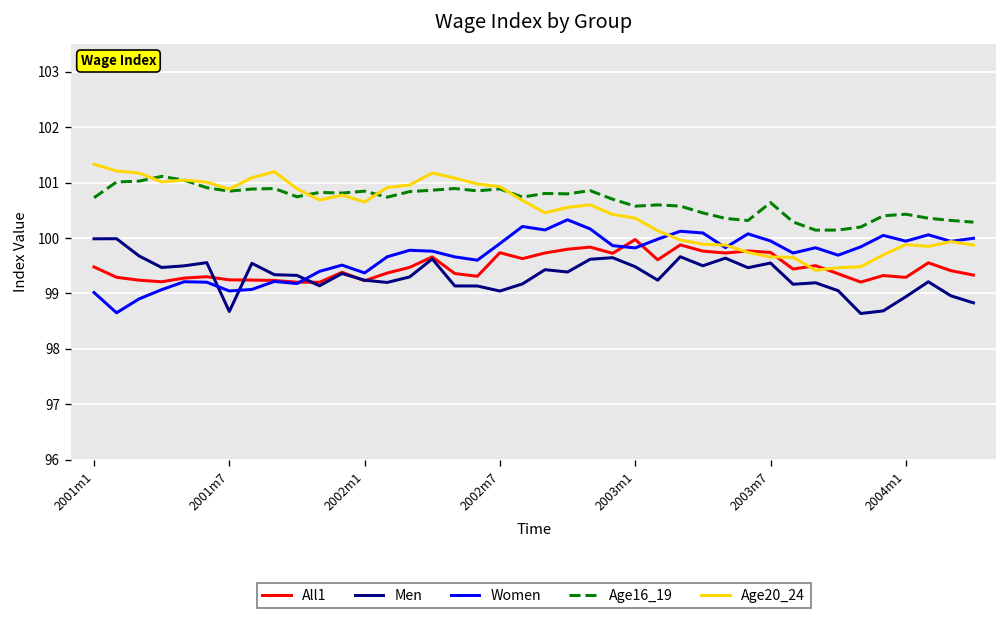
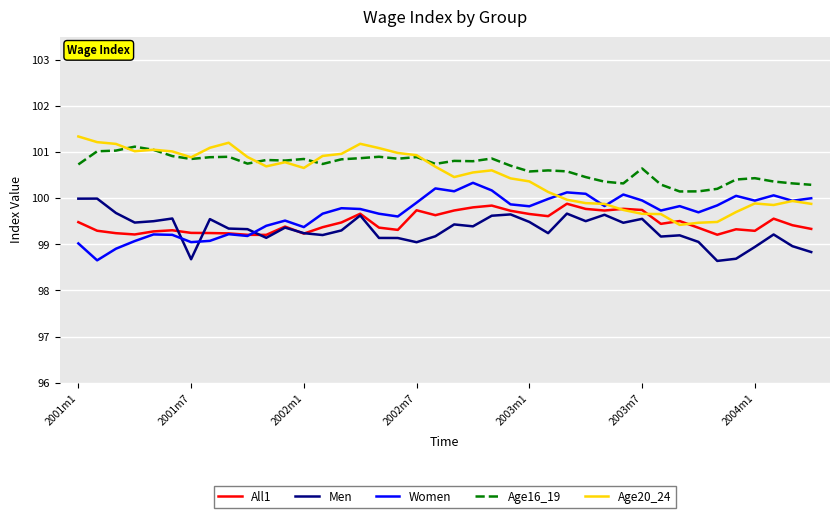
All1, 2003m1: 100.0 -> 99.7
